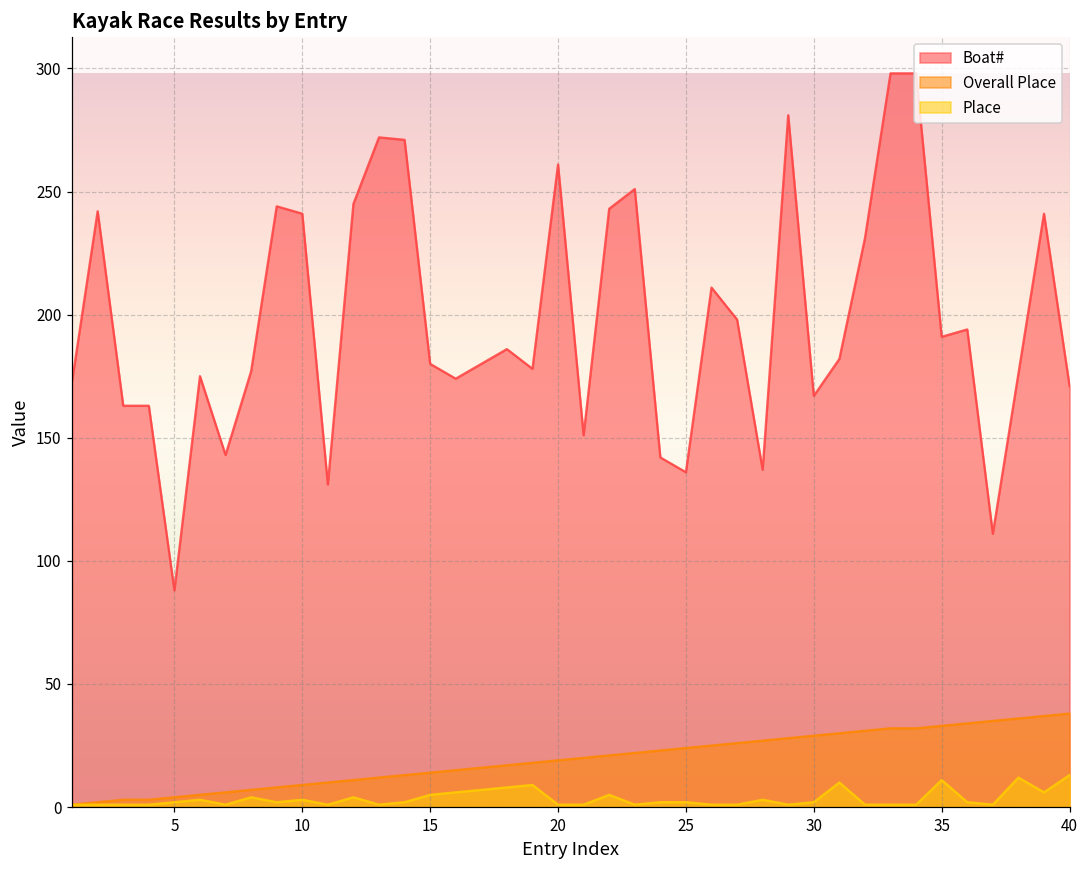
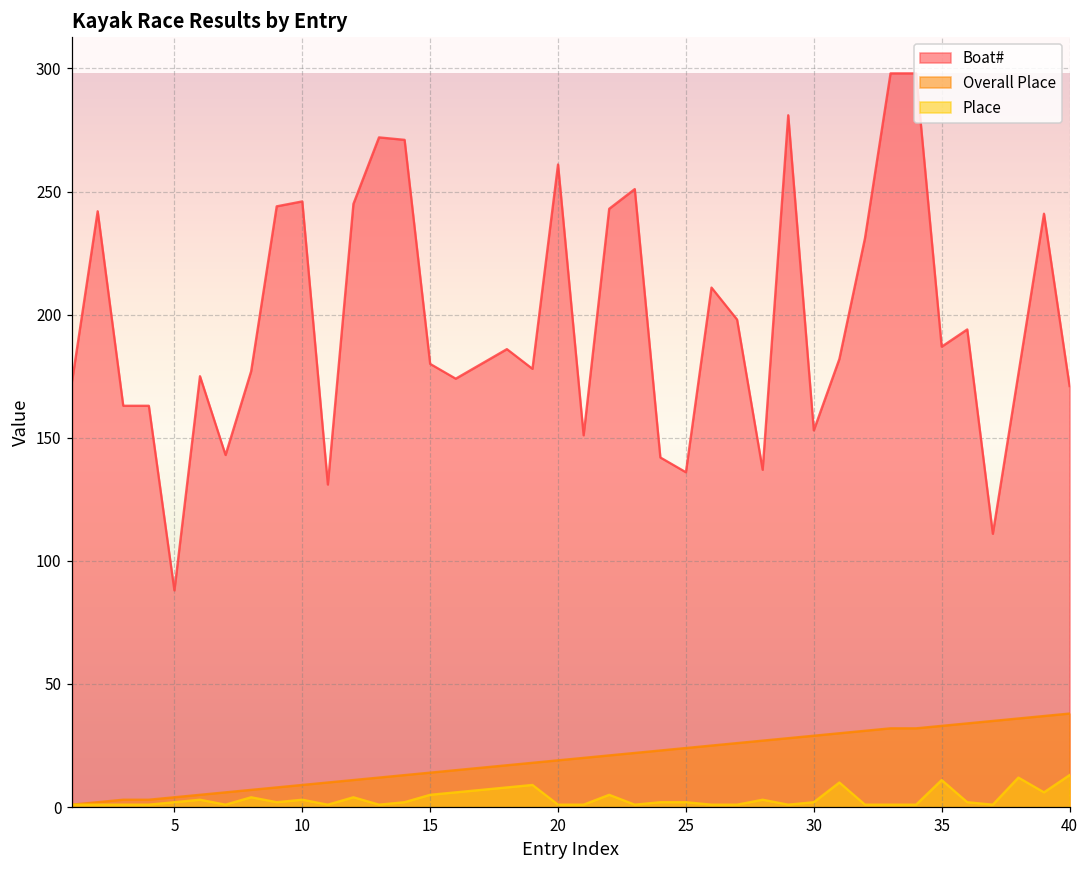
Boat#, 10: 241 -> 246
Boat#, 30: 167 -> 153
Boat#, 35: 191 -> 187
